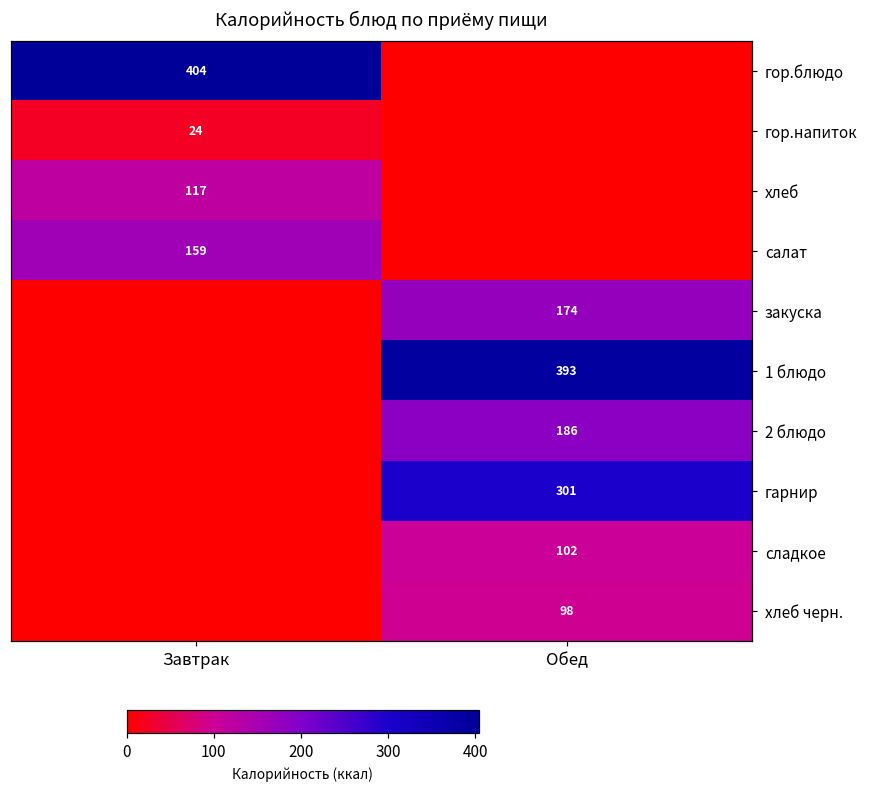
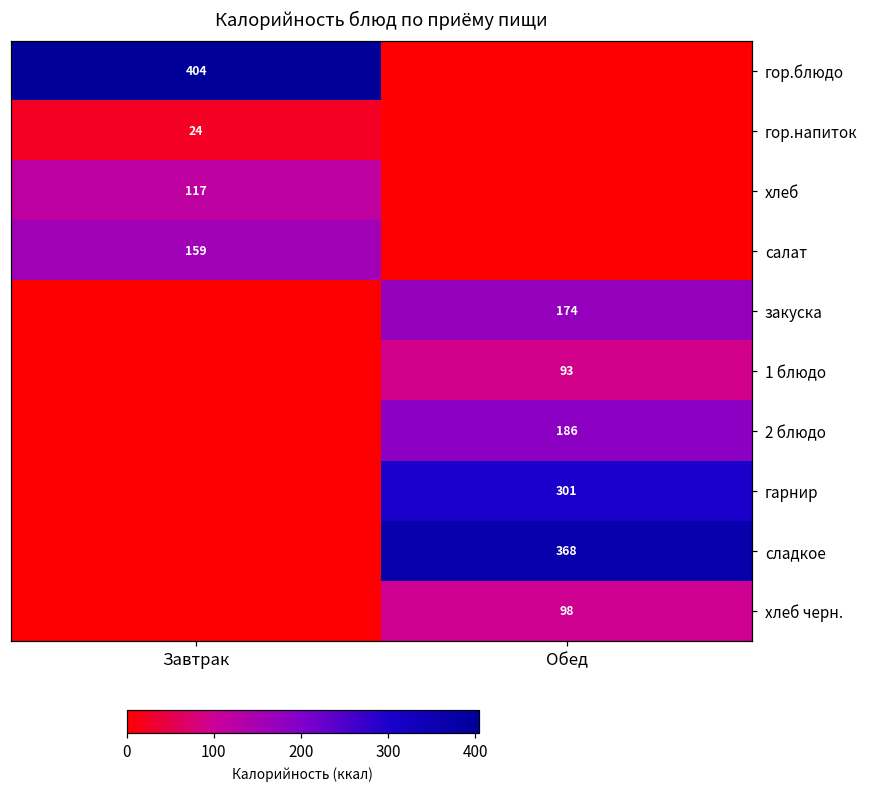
1 блюдо, Обед: 393 -> 93
сладкое, Обед: 102 -> 368
